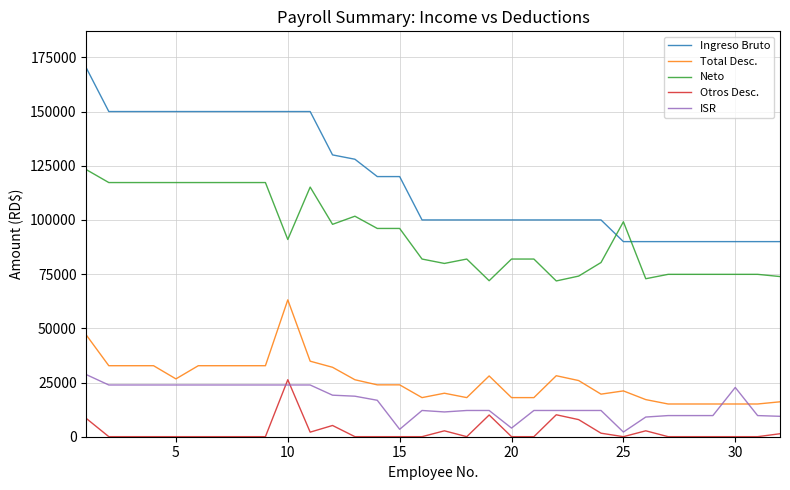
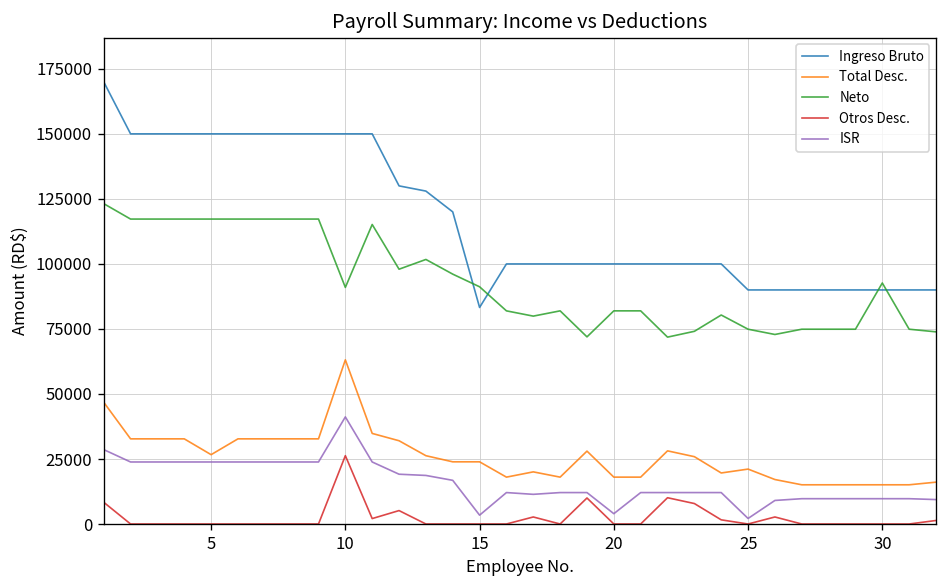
ISR, 10: 24000 -> 41000
Ingreso Bruto, 15: 120000 -> 83000
Neto, 15: 96000 -> 91000
Neto, 25: 99000 -> 75000
Neto, 30: 75000 -> 93000
ISR, 30: 23000 -> 10000
